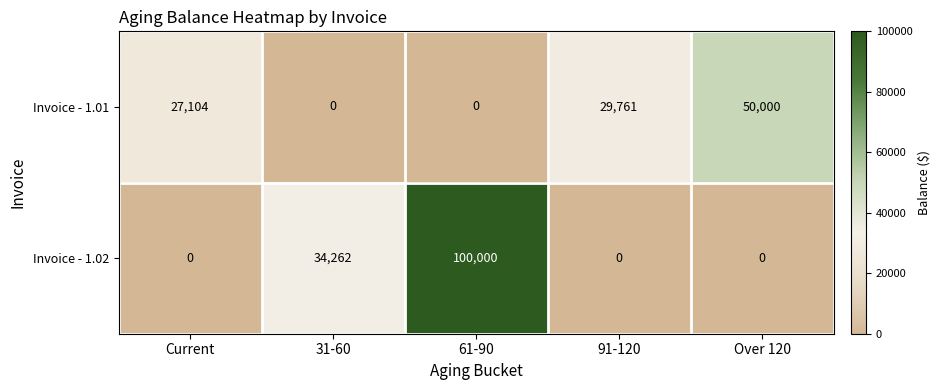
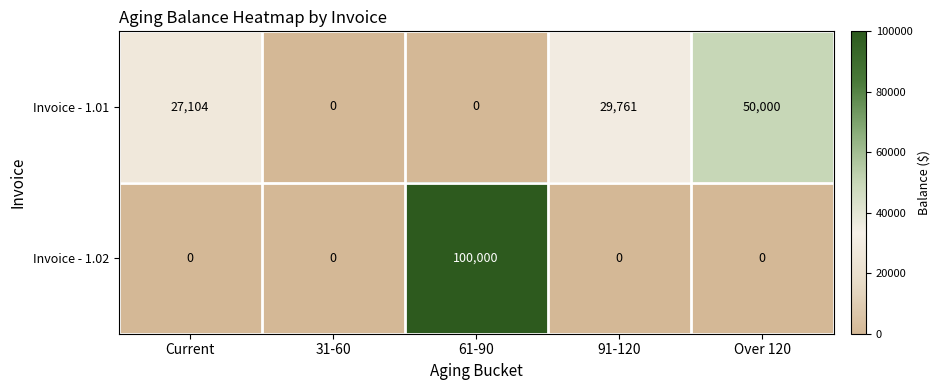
Invoice - 1.02, 31-60: 34,262 -> 0
